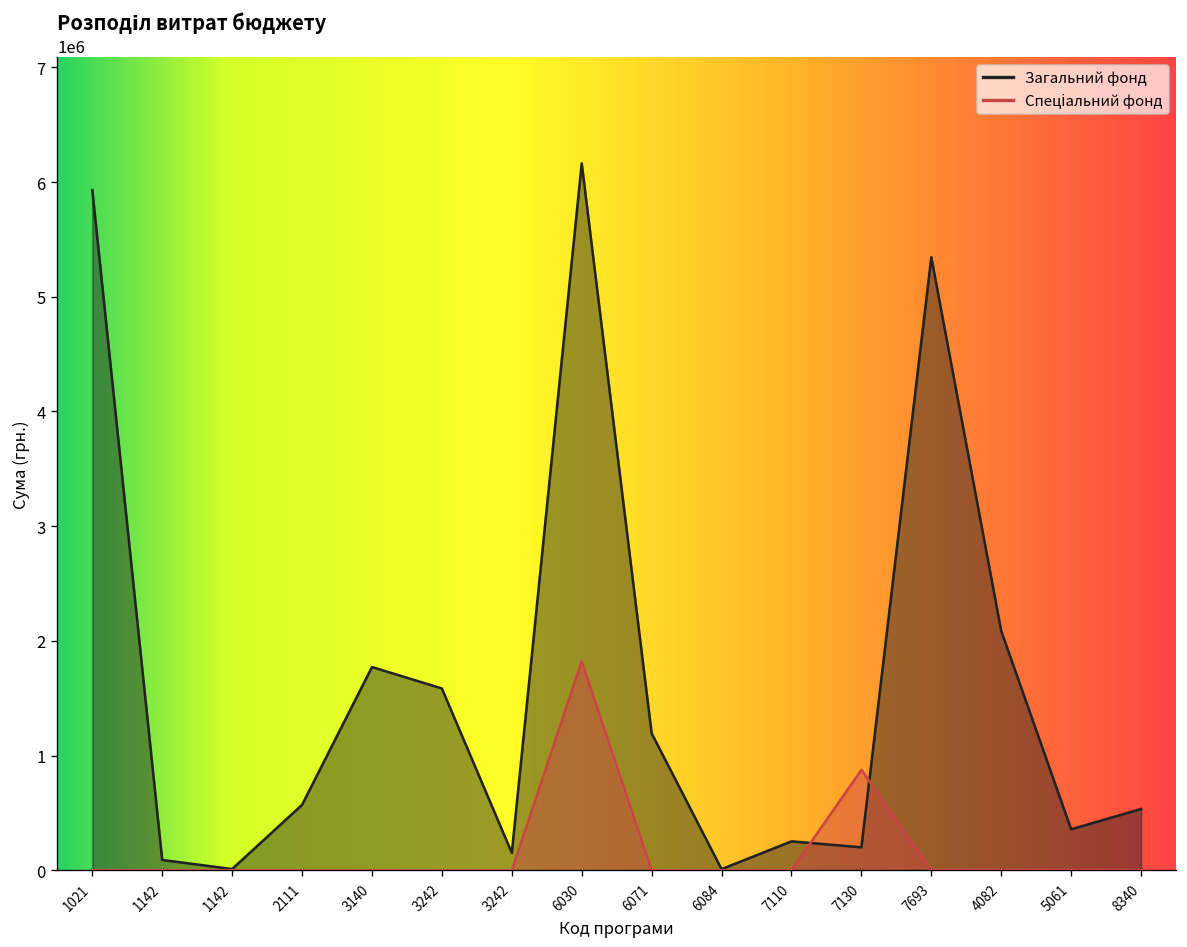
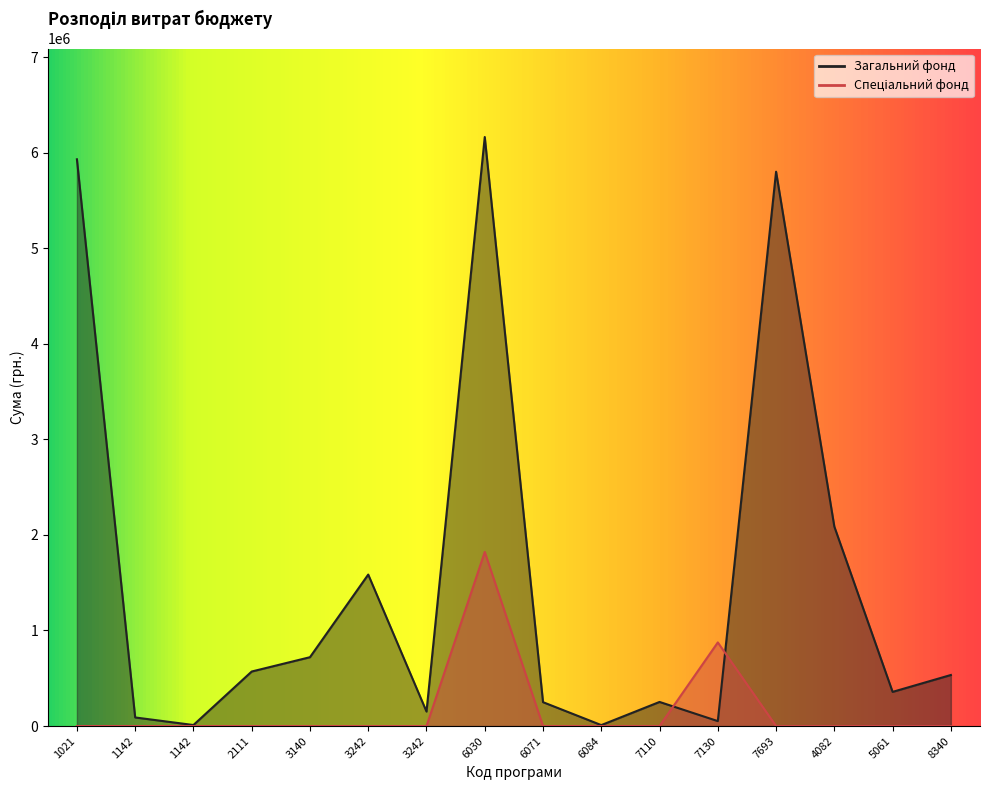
Загальний фонд, 3140: 1800000 -> 700000
Загальний фонд, 6071: 1200000 -> 300000
Загальний фонд, 7130: 200000 -> 100000
Загальний фонд, 7693: 5300000 -> 5800000
